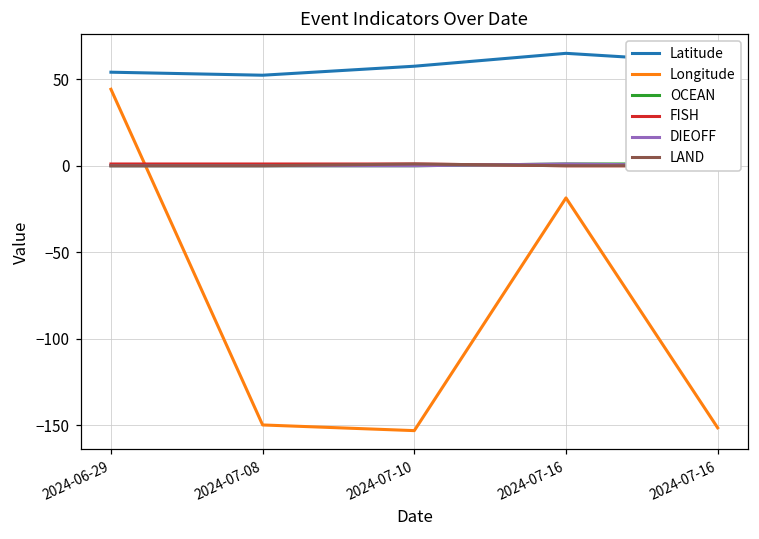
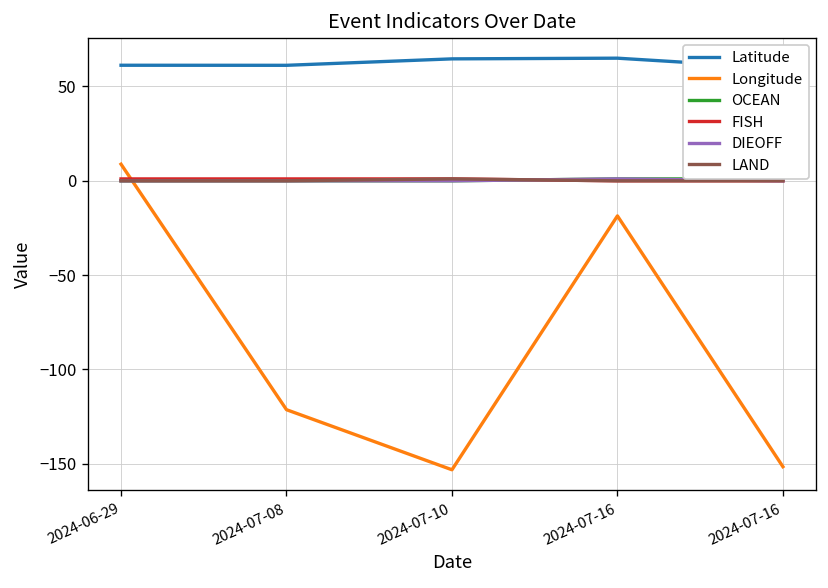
Latitude, 2024-06-29: 54 -> 61
Longitude, 2024-06-29: 44 -> 9
Latitude, 2024-07-08: 52 -> 61
Longitude, 2024-07-08: -150 -> -121
Latitude, 2024-07-10: 58 -> 65
